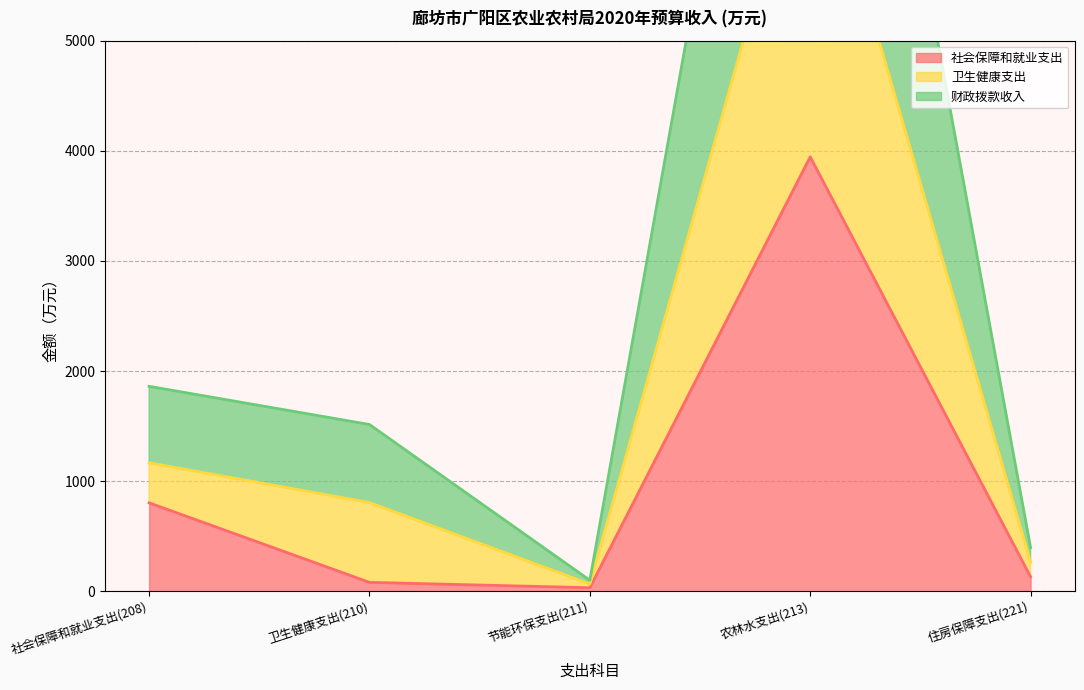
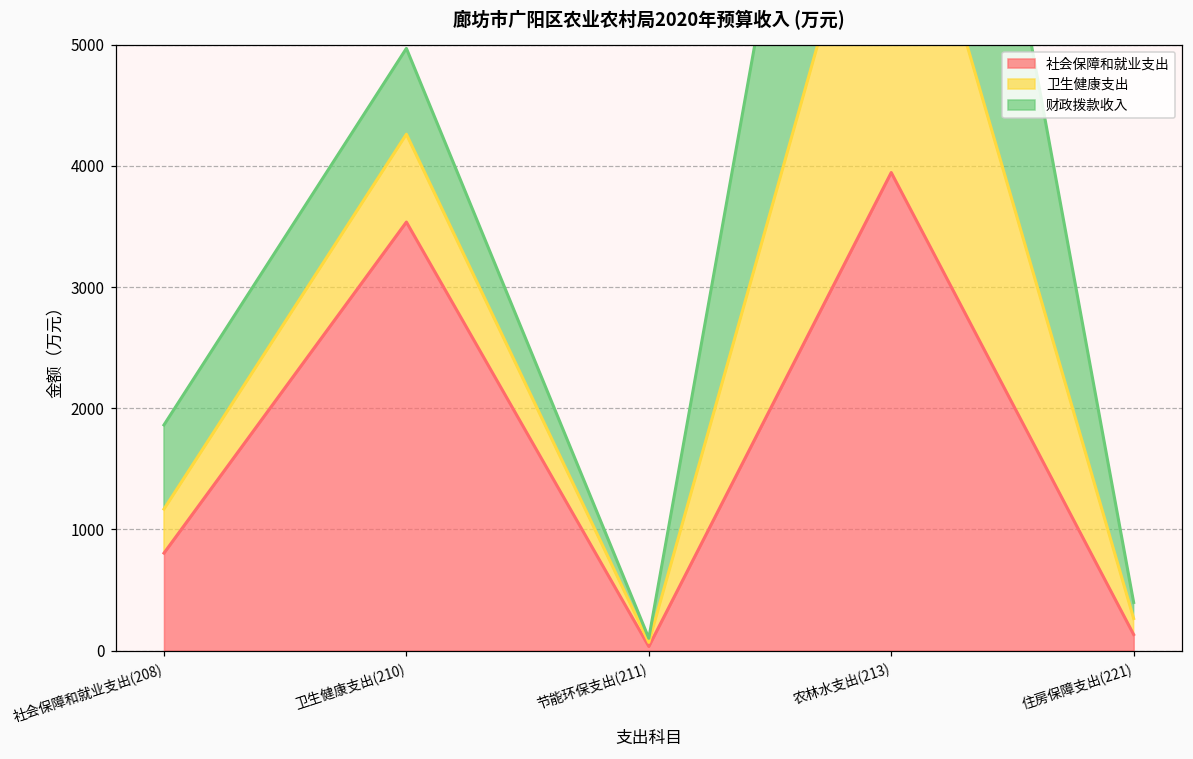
社会保障和就业支出, 卫生健康支出(210): 80 -> 3540
